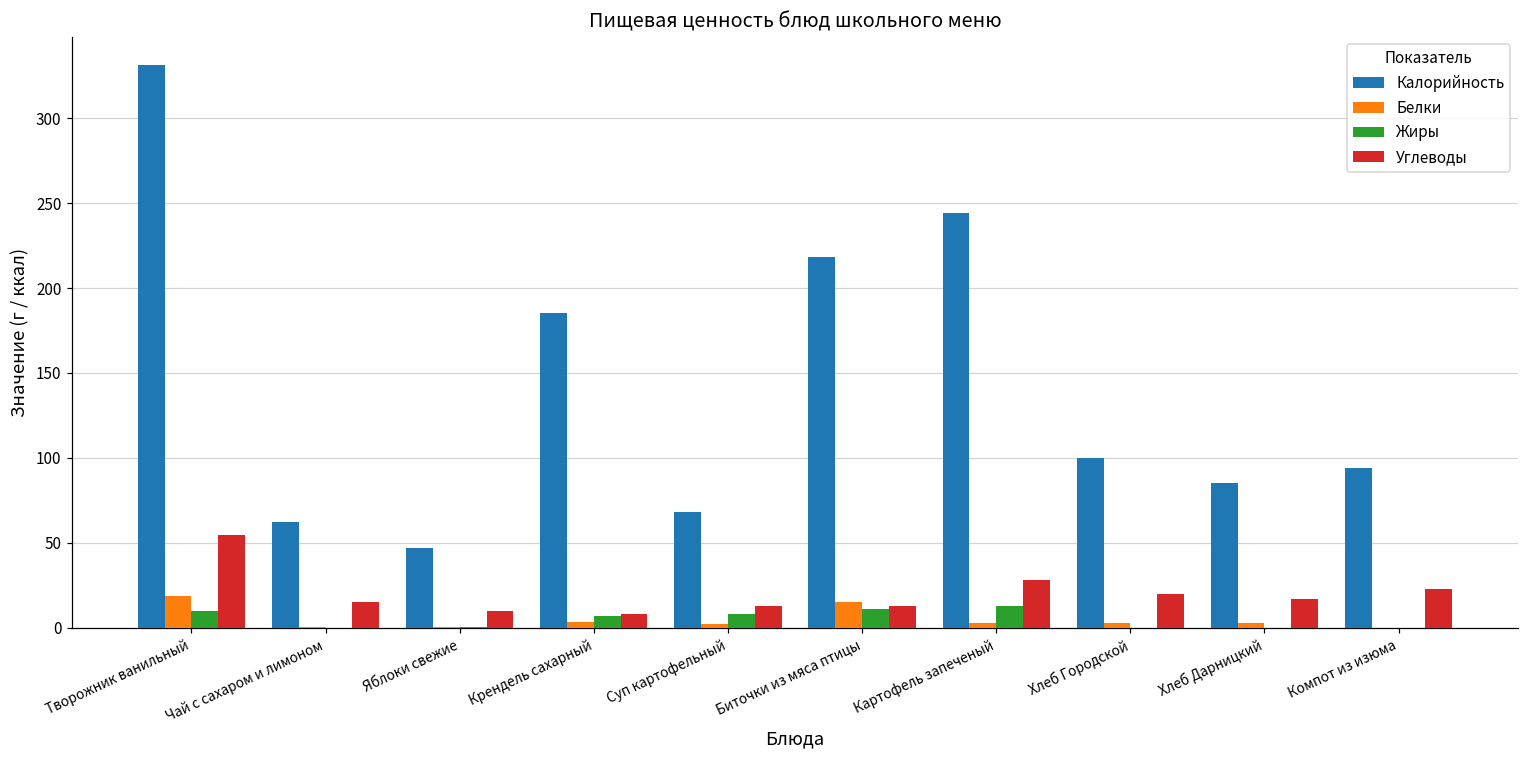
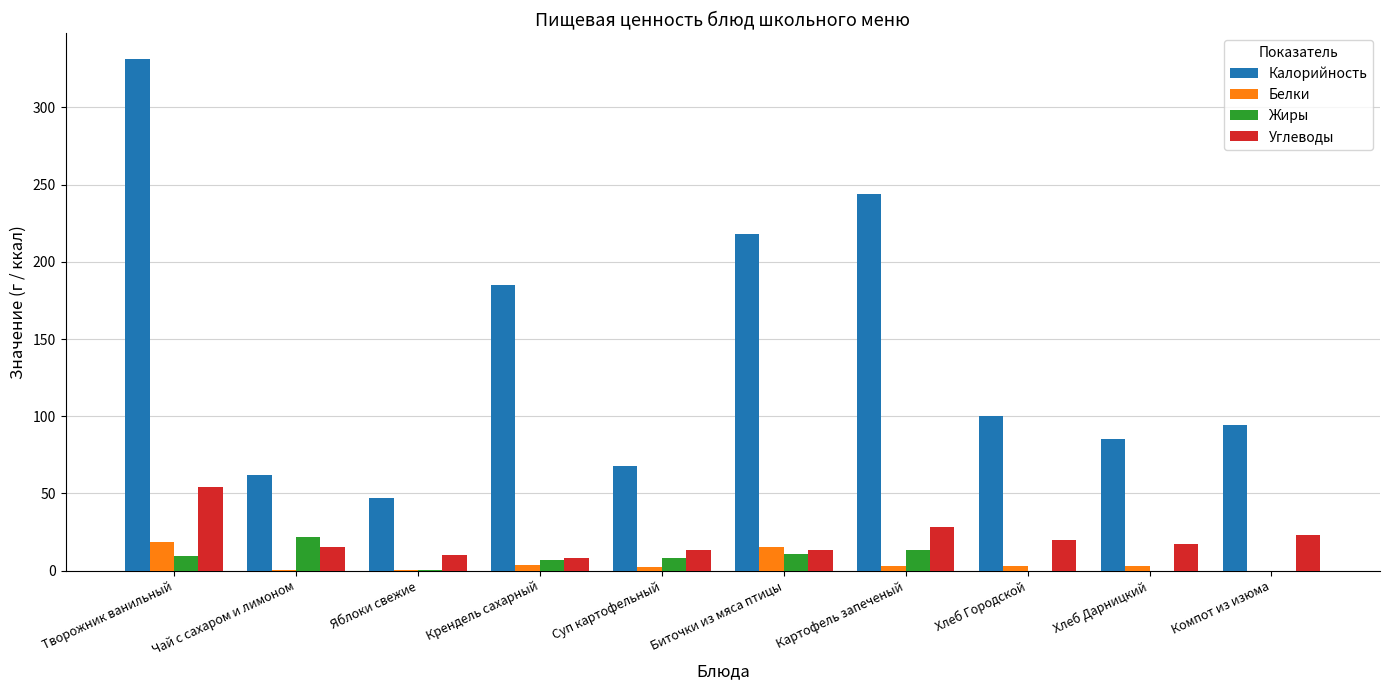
Жиры, Чай с сахаром и лимоном: 0 -> 22
